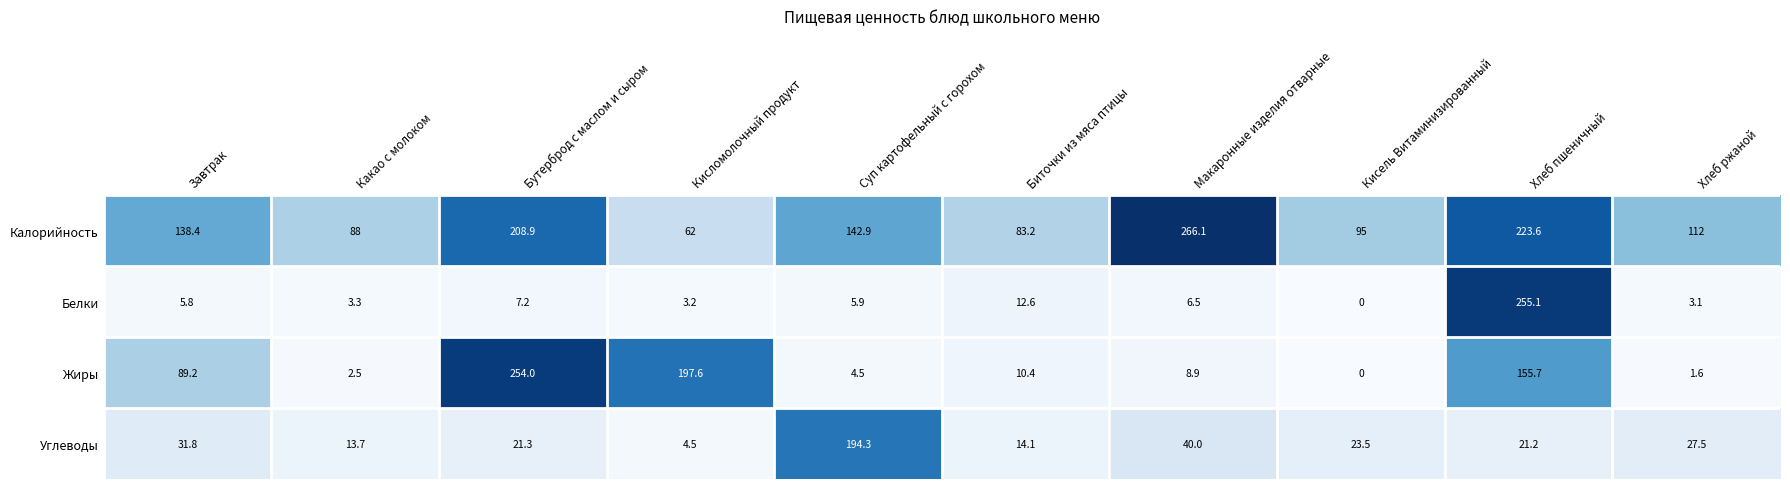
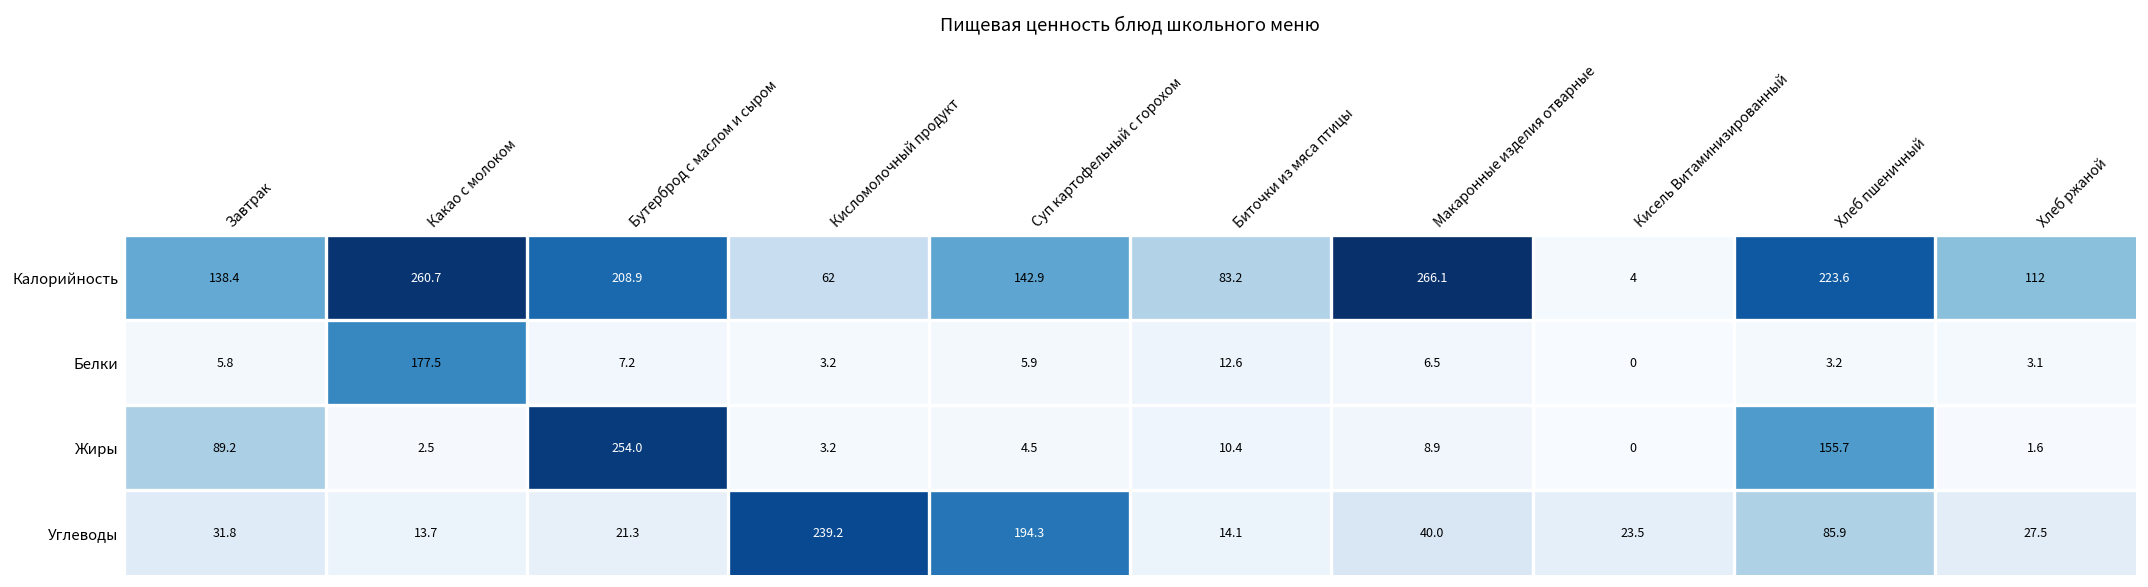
Калорийность, Какао с молоком: 88 -> 260.7
Калорийность, Кисель Витаминизированный: 95 -> 4
Белки, Какао с молоком: 3.3 -> 177.5
Белки, Хлеб пшеничный: 255.1 -> 3.2
Жиры, Кисломолочный продукт: 197.6 -> 3.2
Углеводы, Кисломолочный продукт: 4.5 -> 239.2
Углеводы, Хлеб пшеничный: 21.2 -> 85.9
